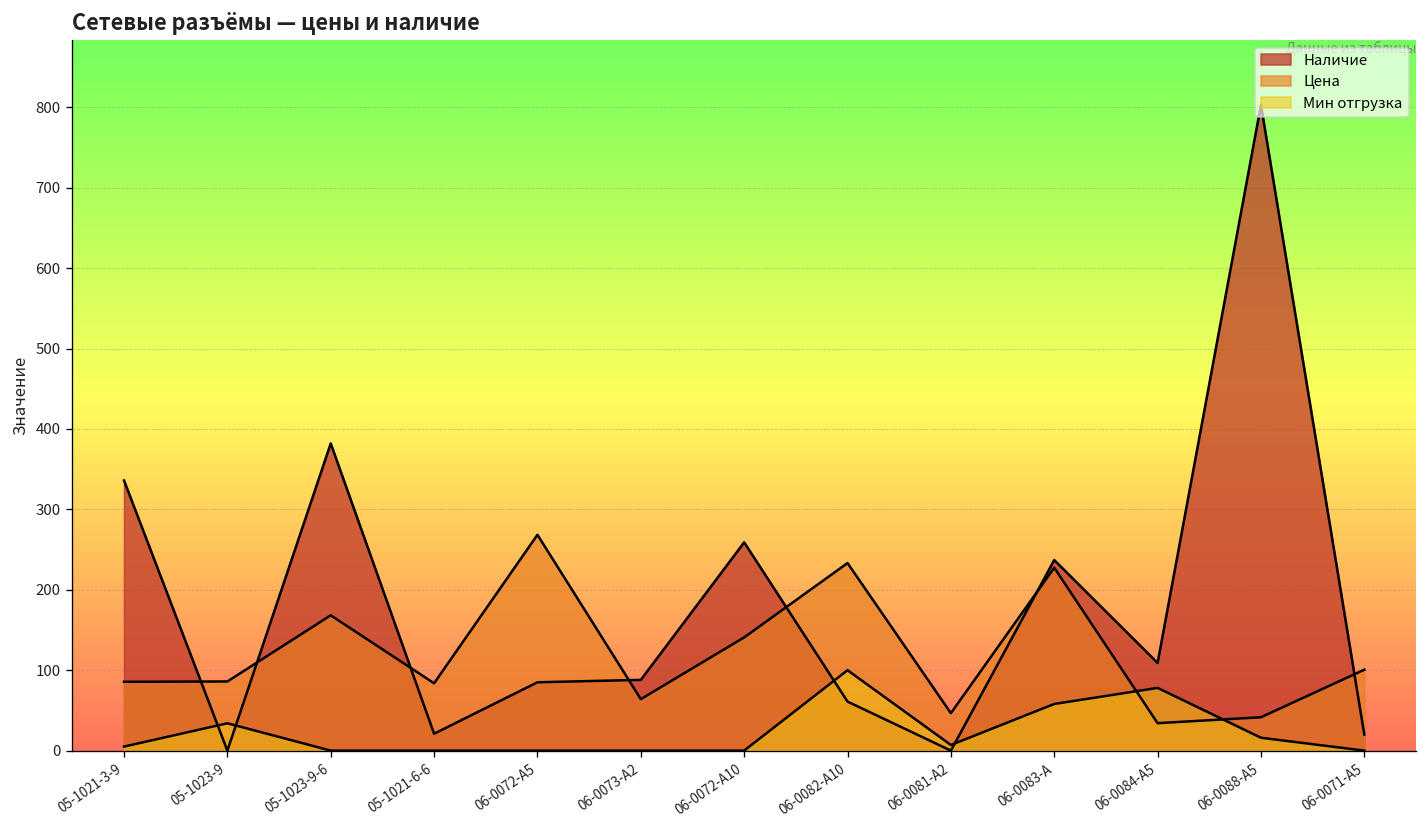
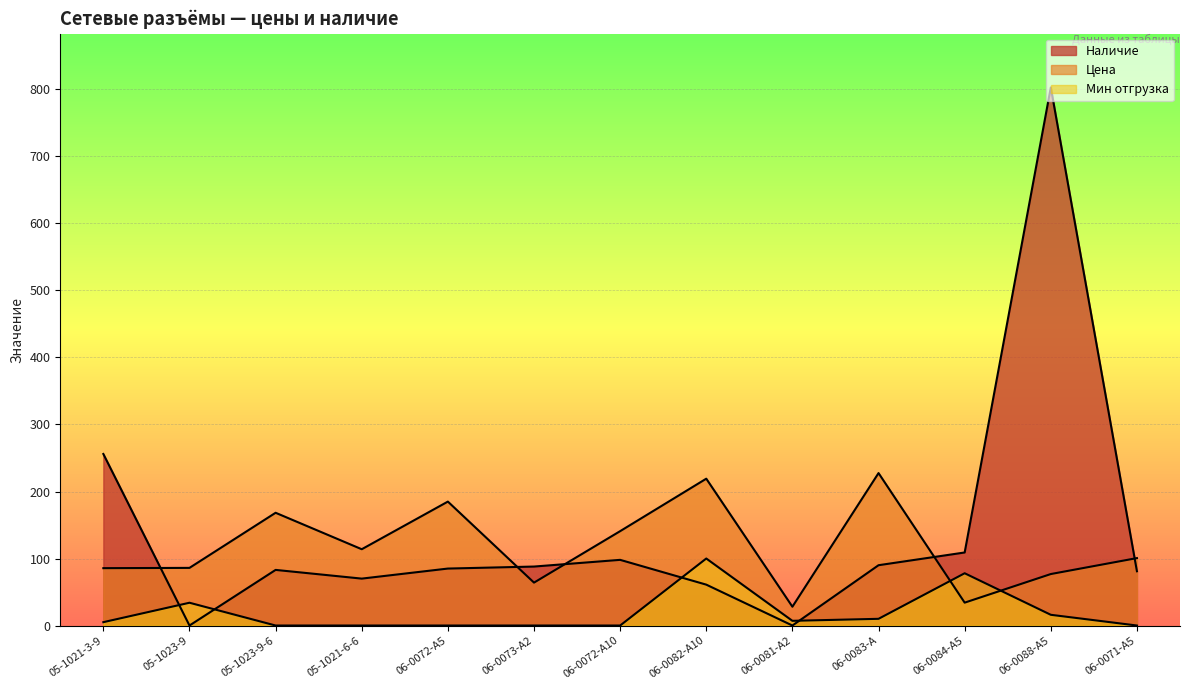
Наличие, 05-1021-3-9: 340 -> 260
Наличие, 05-1023-9-6: 380 -> 80
Наличие, 05-1021-6-6: 20 -> 70
Цена, 05-1021-6-6: 80 -> 110
Цена, 06-0072-A5: 270 -> 180
Наличие, 06-0072-A10: 260 -> 100
Цена, 06-0082-A10: 230 -> 220
Цена, 06-0081-A2: 50 -> 30
Наличие, 06-0083-A: 240 -> 90
Мин отгрузка, 06-0083-A: 60 -> 10
Цена, 06-0088-A5: 40 -> 80
Наличие, 06-0071-A5: 20 -> 80
